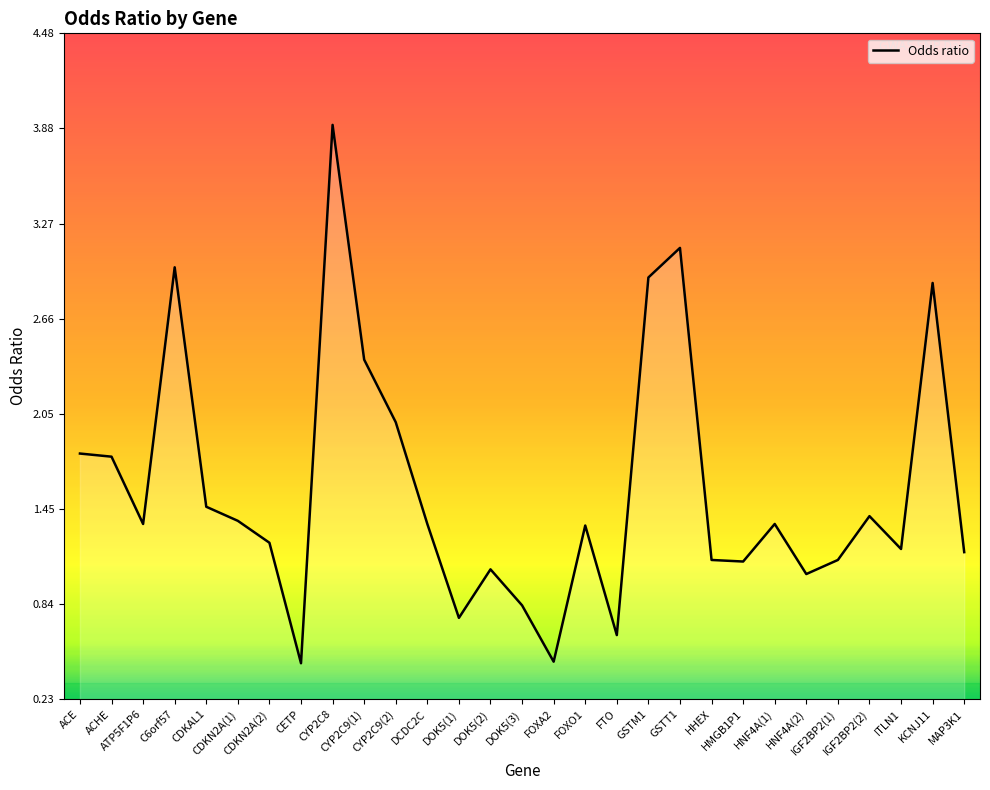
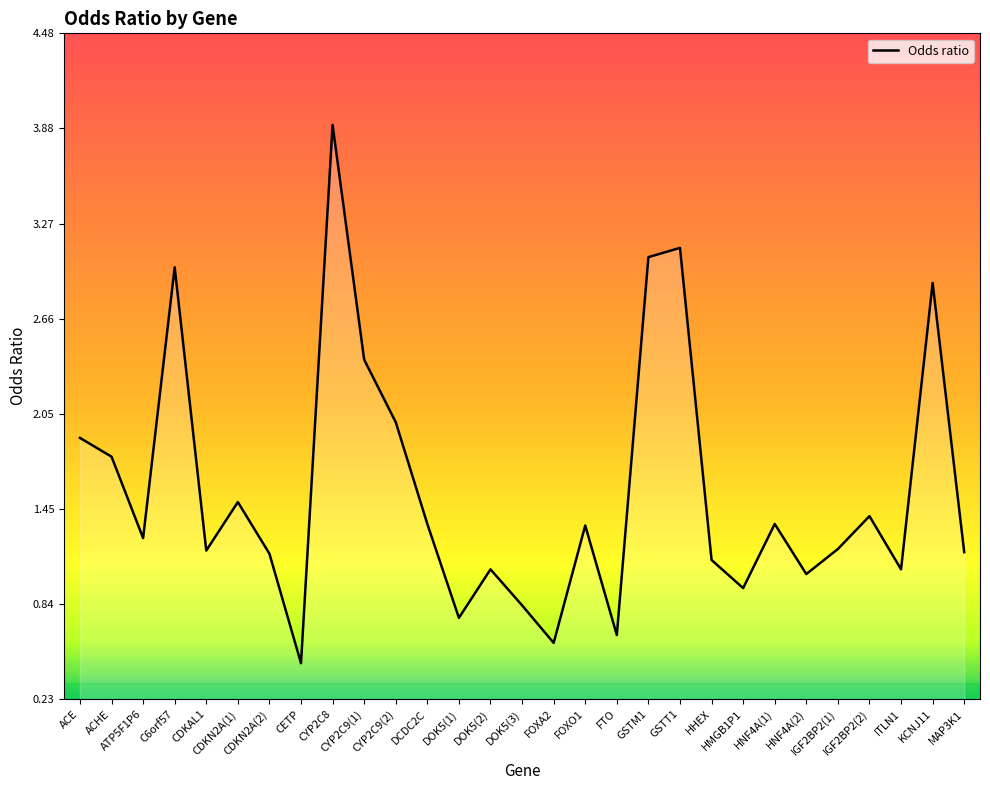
ACE: 1.8 -> 1.9
ATP5F1P6: 1.35 -> 1.26
CDKAL1: 1.46 -> 1.18
CDKN2A(1): 1.37 -> 1.49
CDKN2A(2): 1.23 -> 1.16
FOXA2: 0.47 -> 0.59
GSTM1: 2.93 -> 3.06
HMGB1P1: 1.11 -> 0.94
IGF2BP2(1): 1.12 -> 1.19
ITLN1: 1.19 -> 1.06
